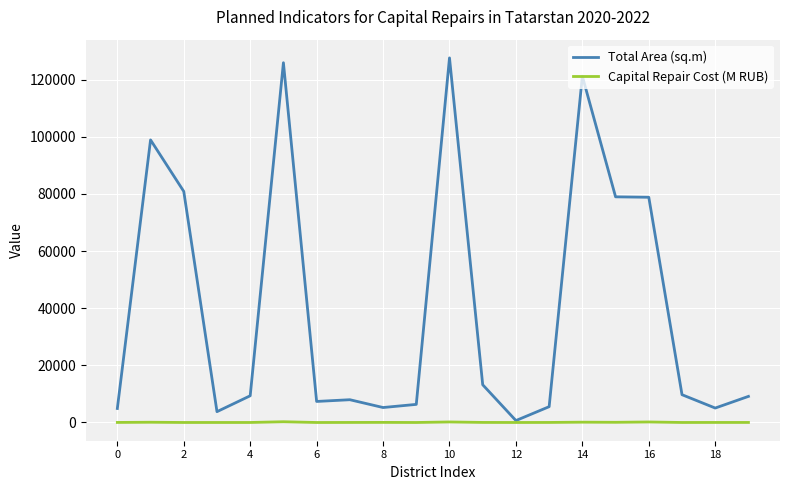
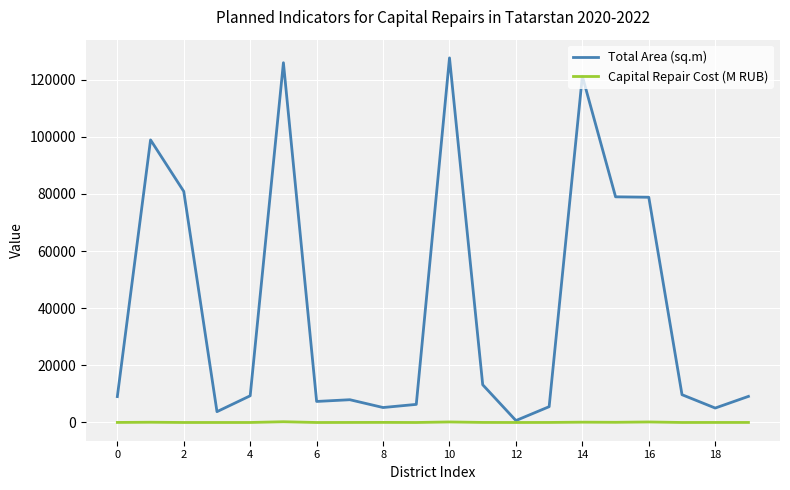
Total Area (sq.m), 0: 5000 -> 9000
